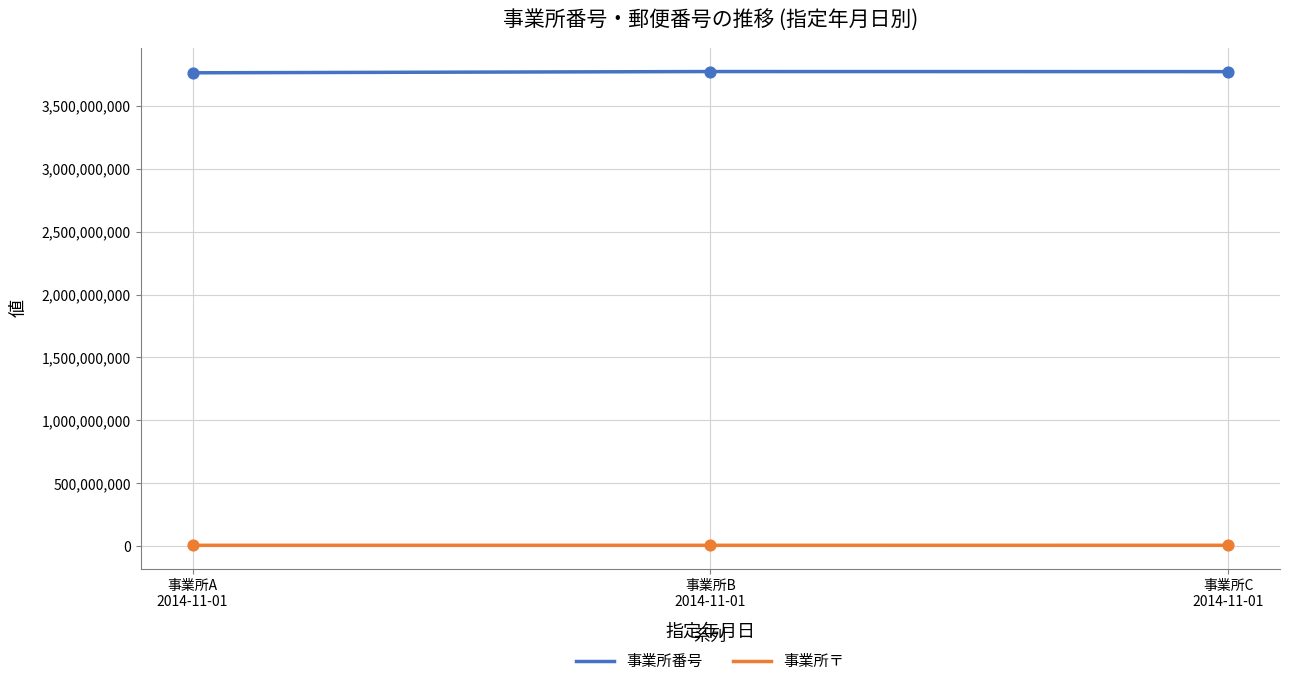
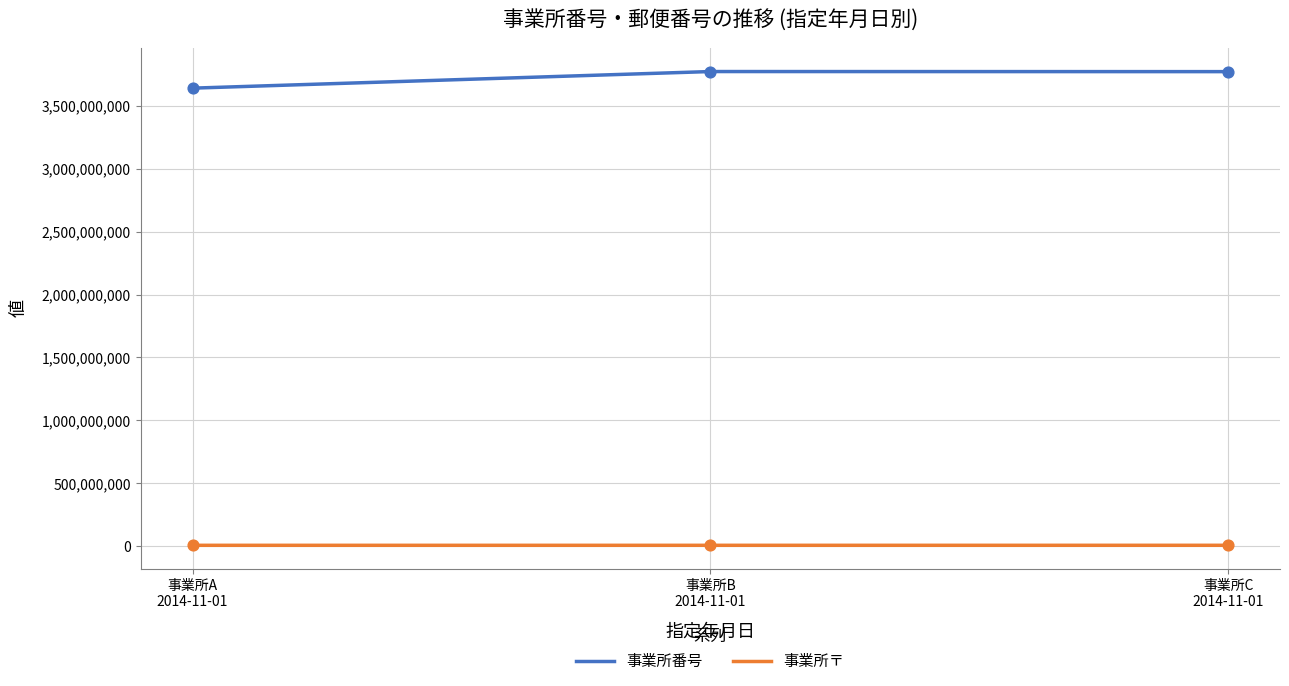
事業所番号, 事業所A 2014-11-01: 3,760,000,000 -> 3,640,000,000
